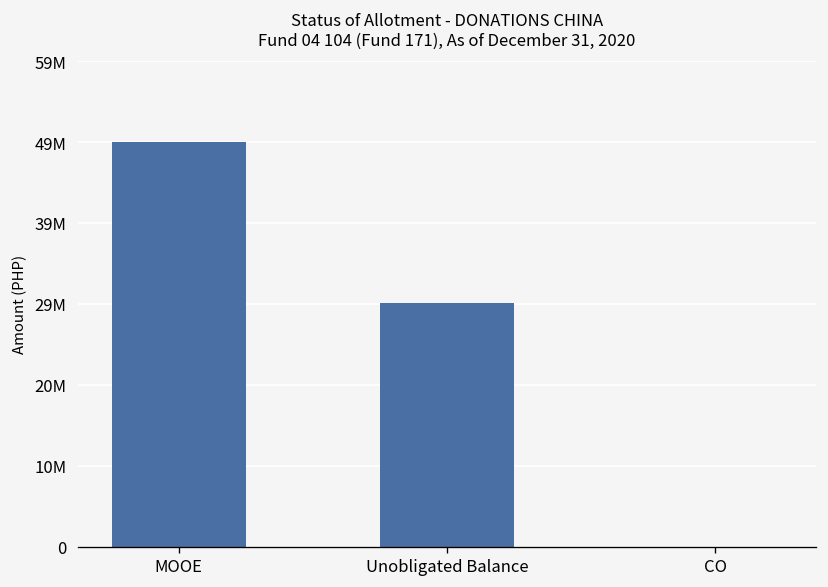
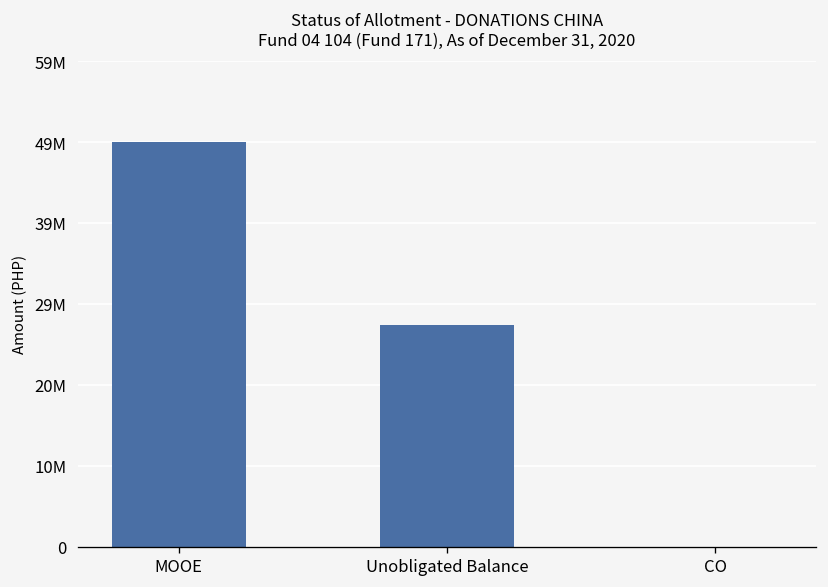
Unobligated Balance: 29000000 -> 27000000
